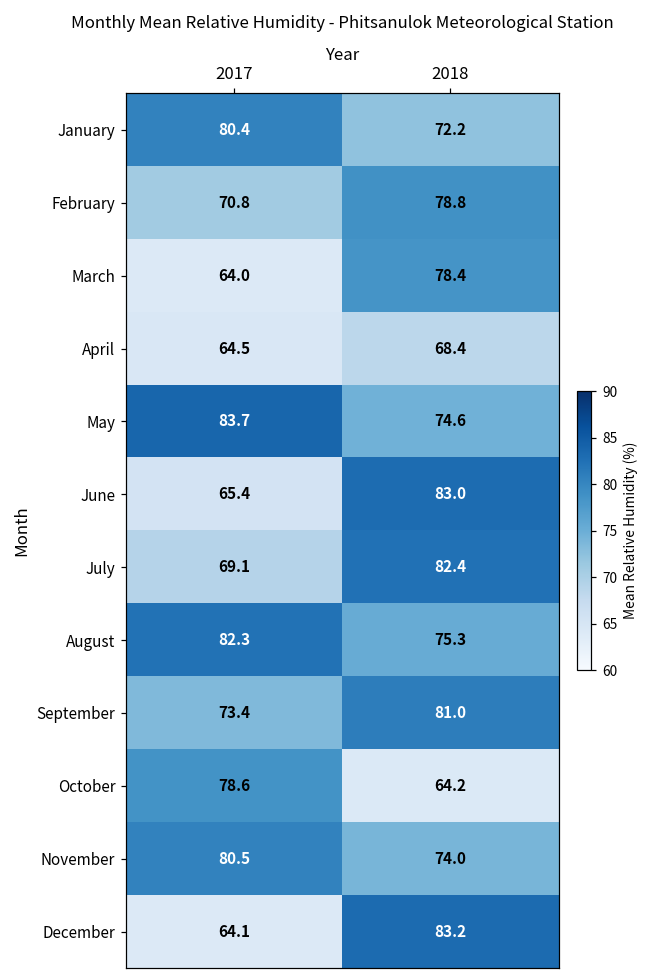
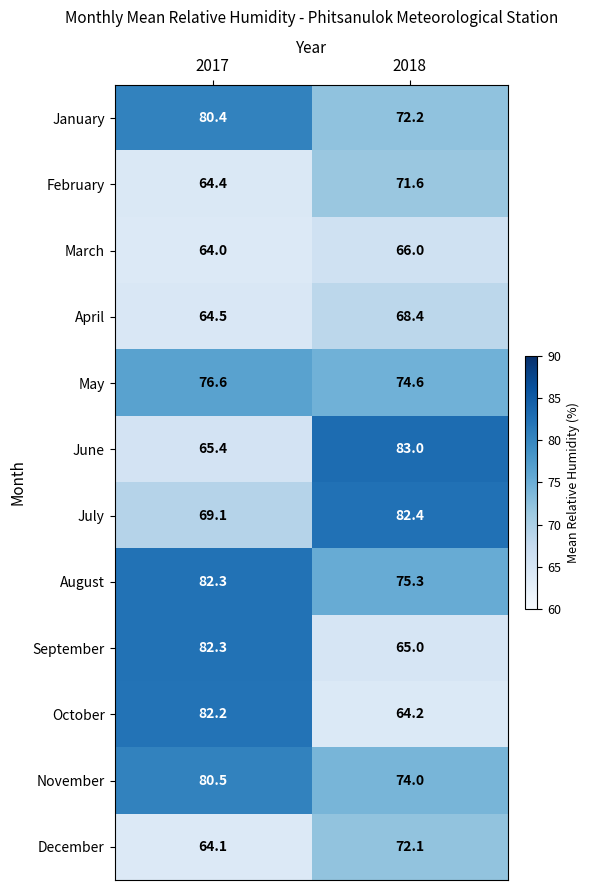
February, 2017: 70.8 -> 64.4
February, 2018: 78.8 -> 71.6
March, 2018: 78.4 -> 66.0
May, 2017: 83.7 -> 76.6
September, 2017: 73.4 -> 82.3
September, 2018: 81.0 -> 65.0
October, 2017: 78.6 -> 82.2
December, 2018: 83.2 -> 72.1
